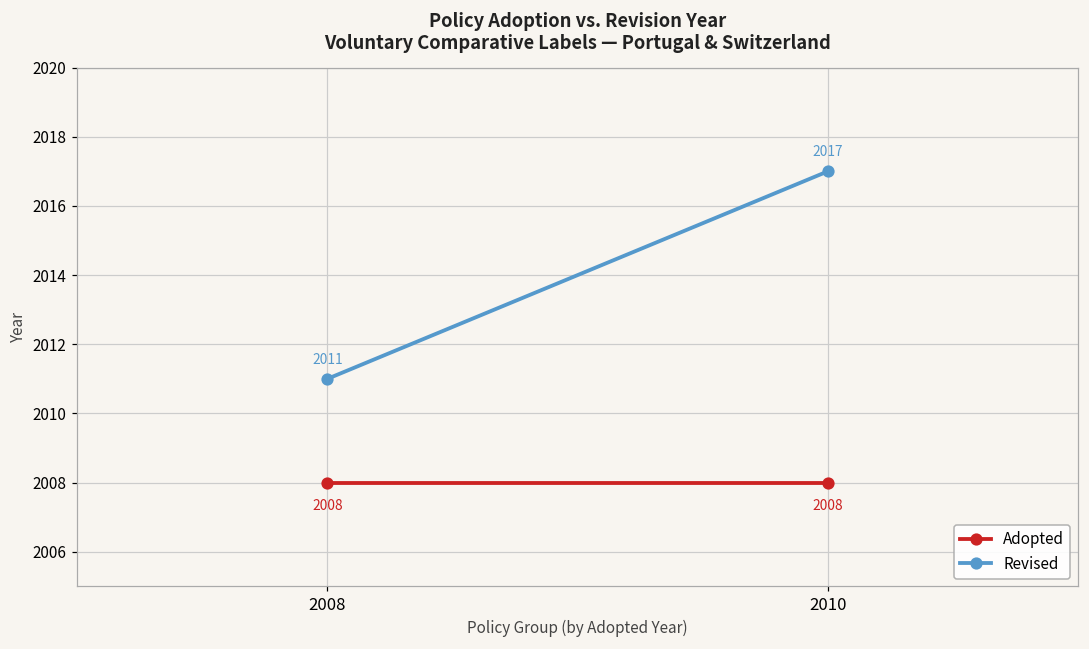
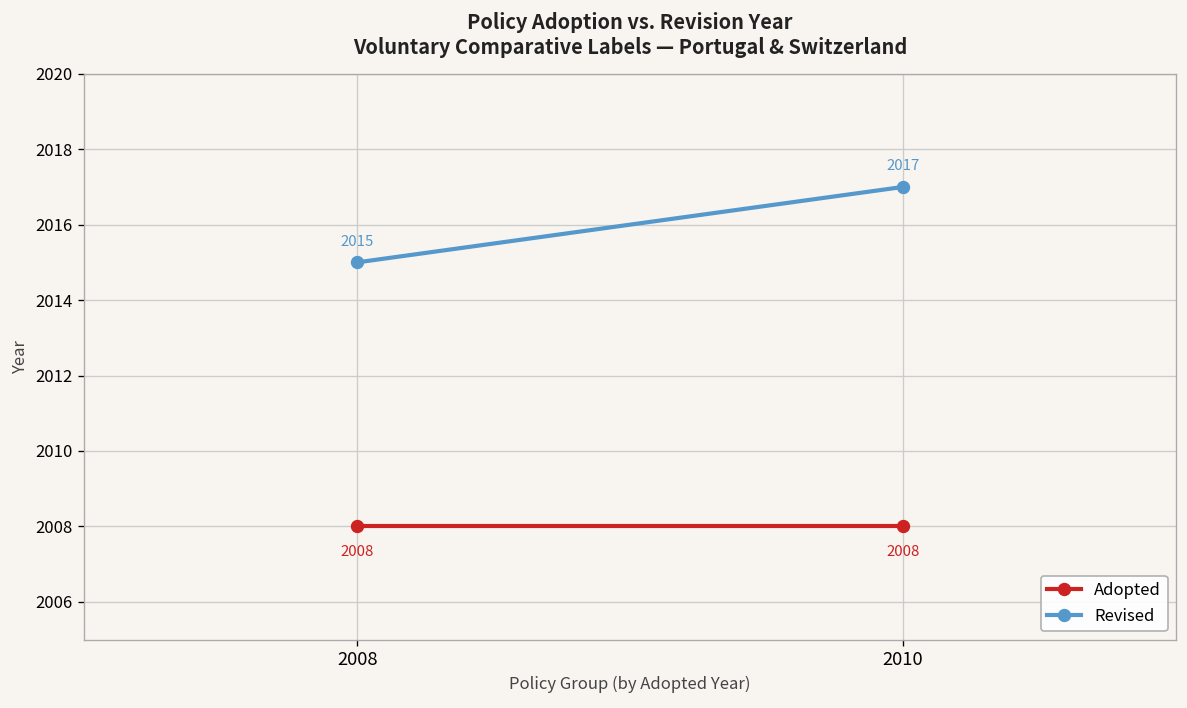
Revised, 2008: 2011 -> 2015
